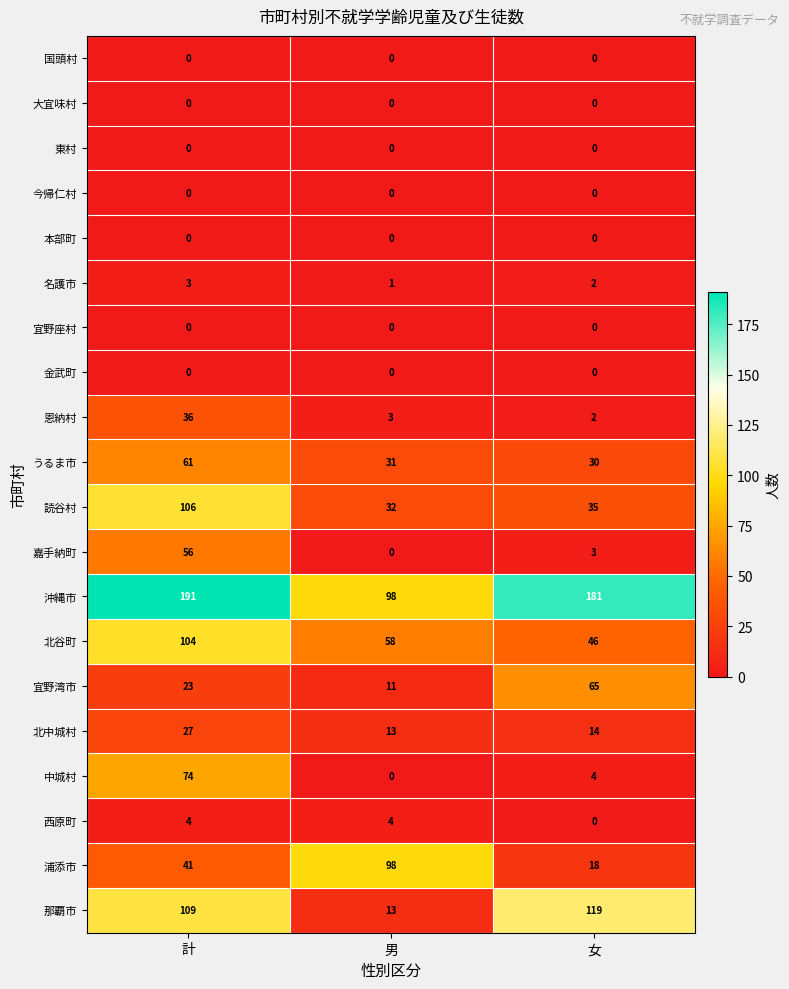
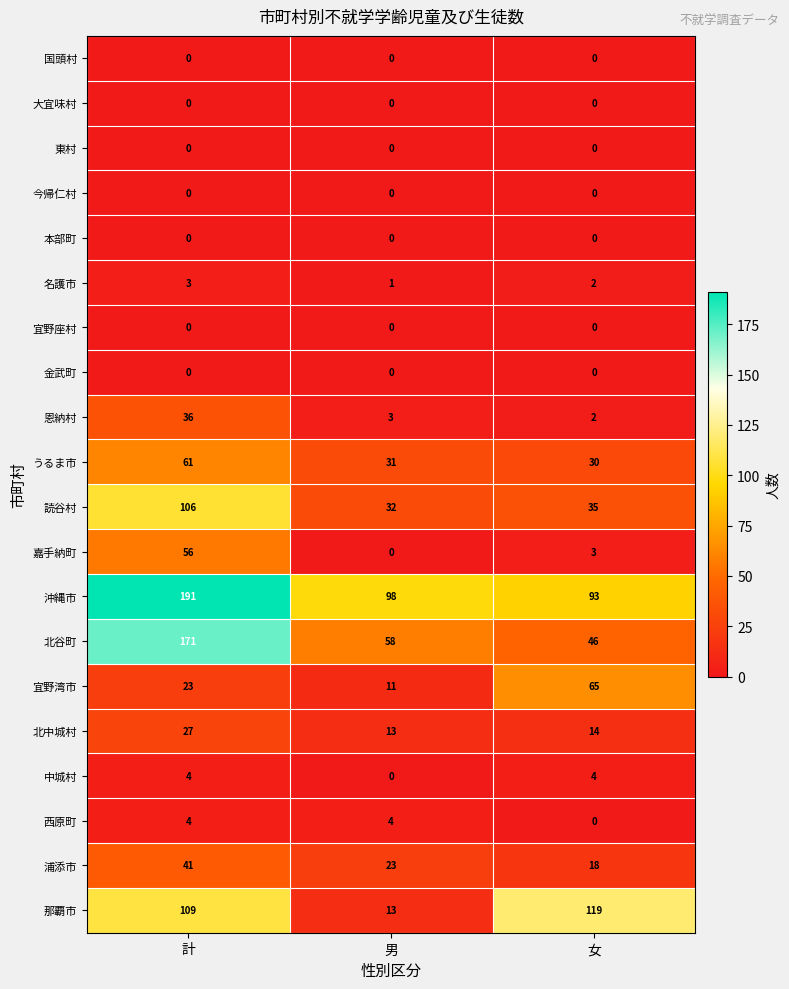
沖縄市, 女: 181 -> 93
北谷町, 計: 104 -> 171
中城村, 計: 74 -> 4
浦添市, 男: 98 -> 23
